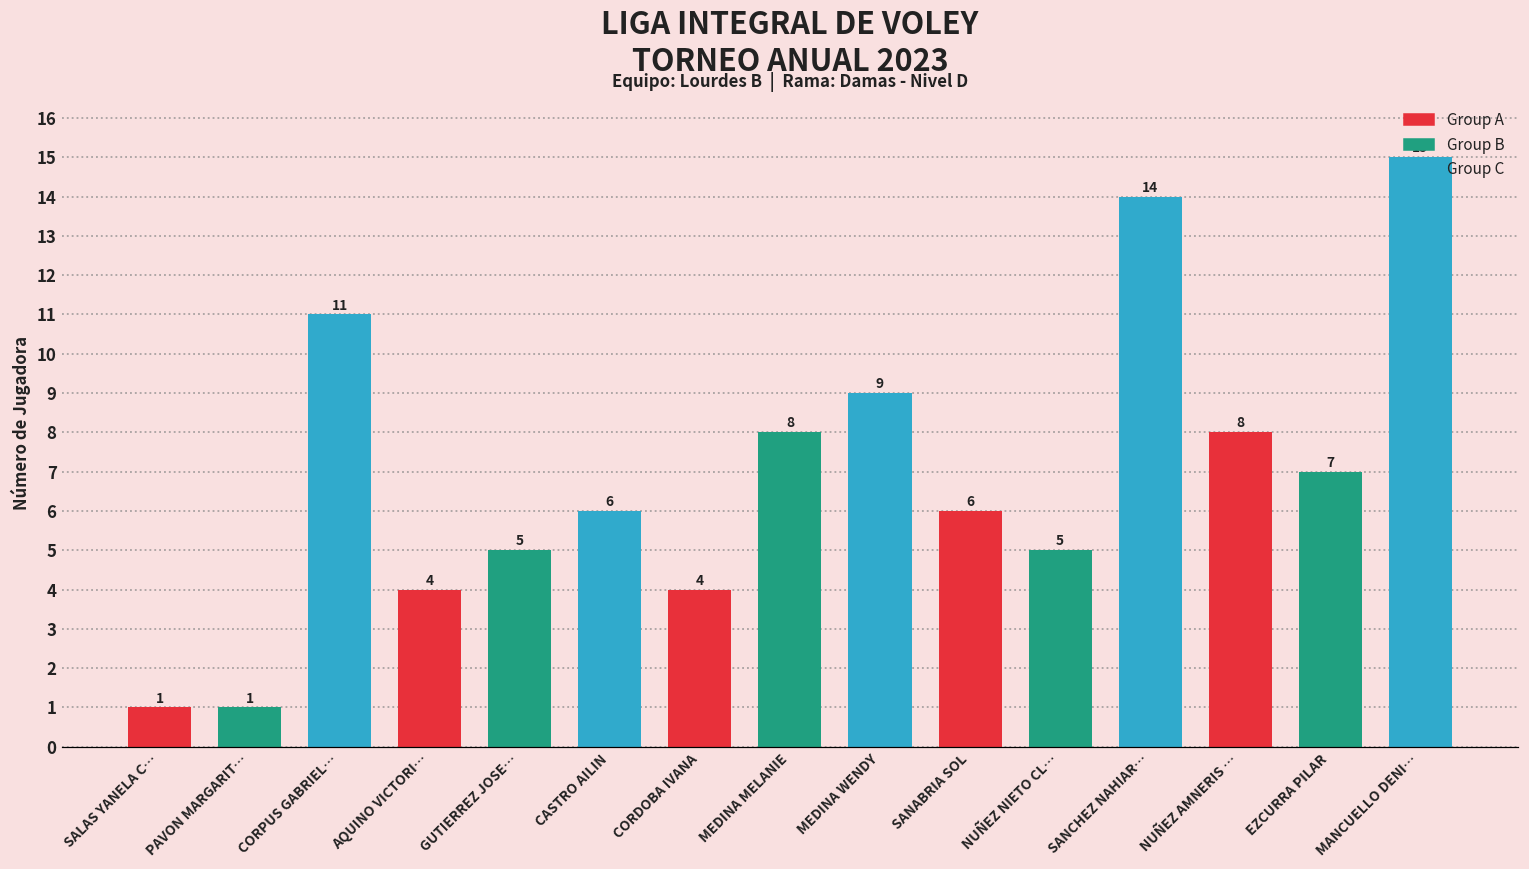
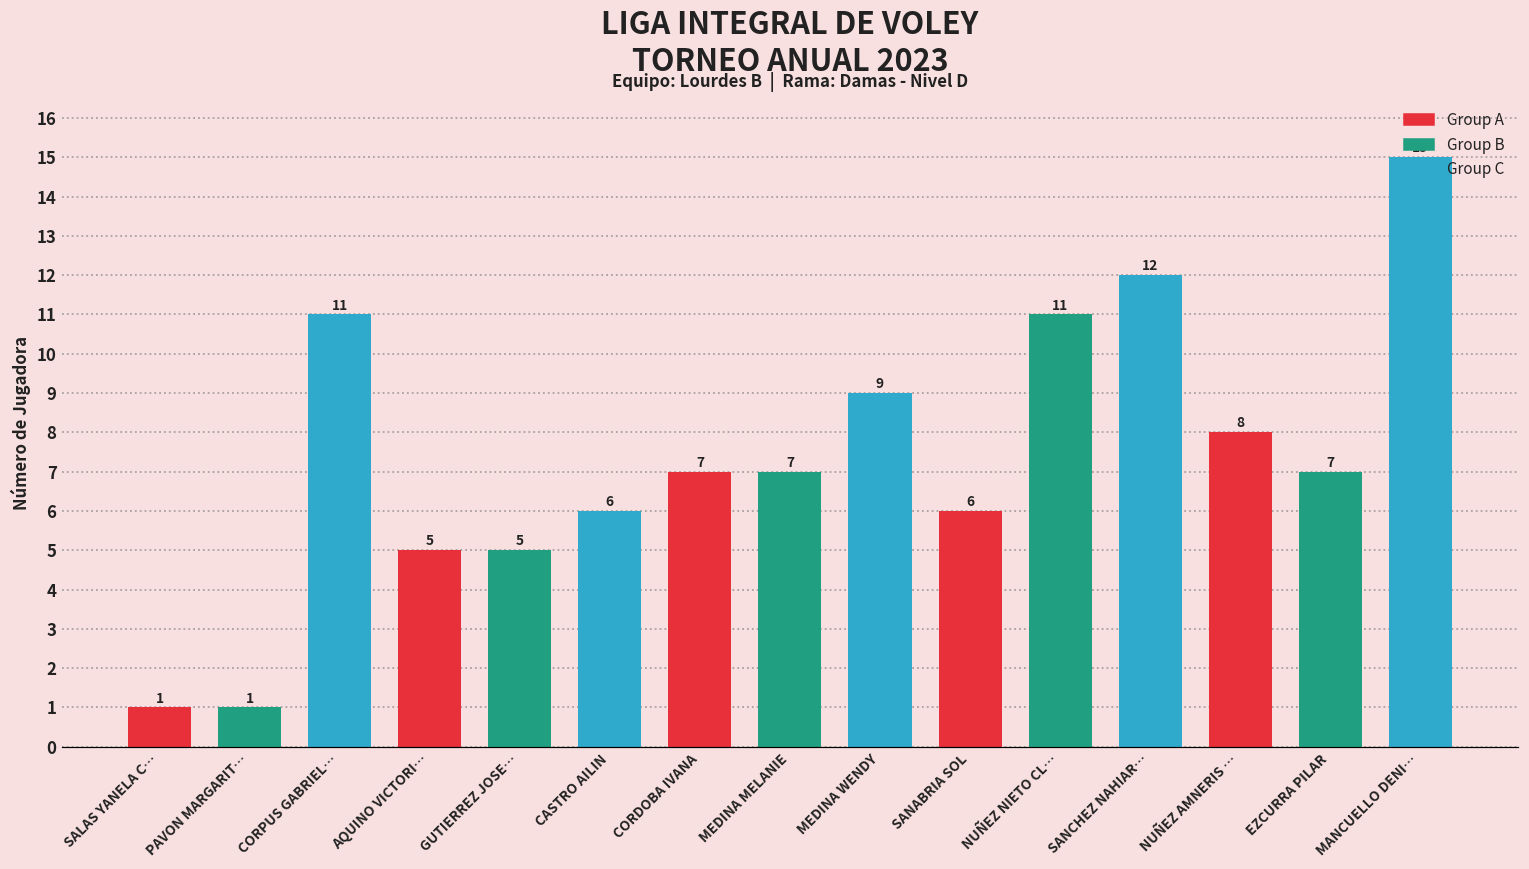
AQUINO VICTORI…: 4 -> 5
CORDOBA IVANA: 4 -> 7
MEDINA MELANIE: 8 -> 7
NUÑEZ NIETO CL…: 5 -> 11
SANCHEZ NAHIAR…: 14 -> 12
